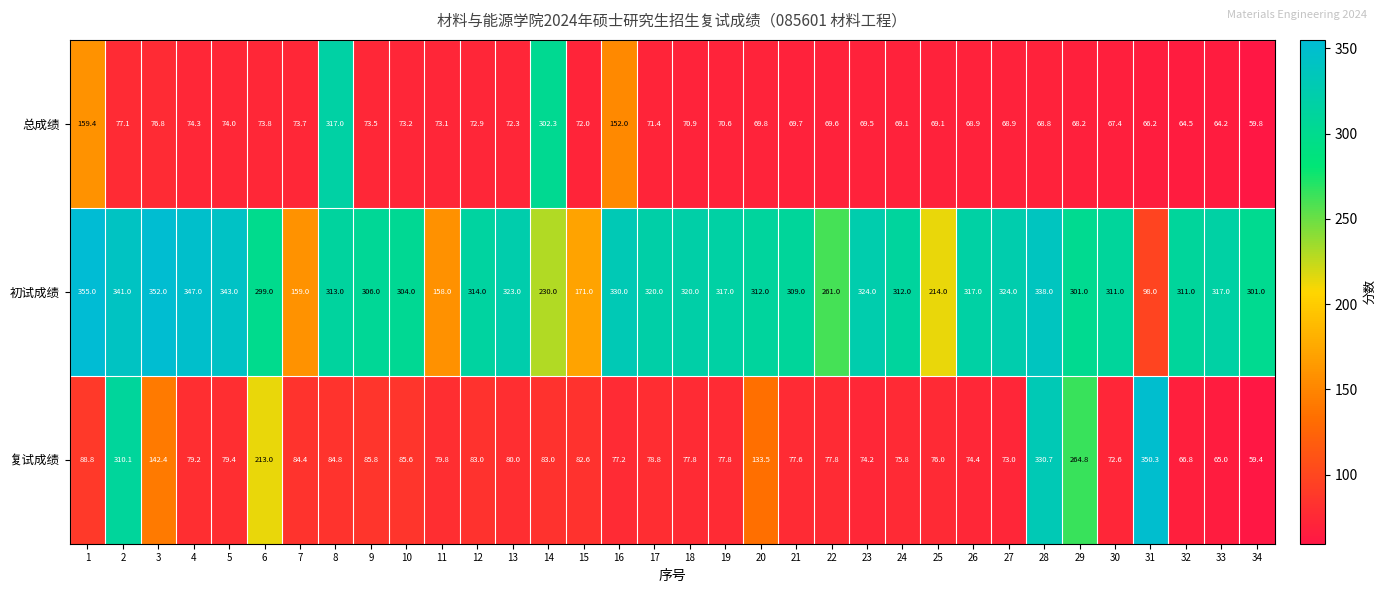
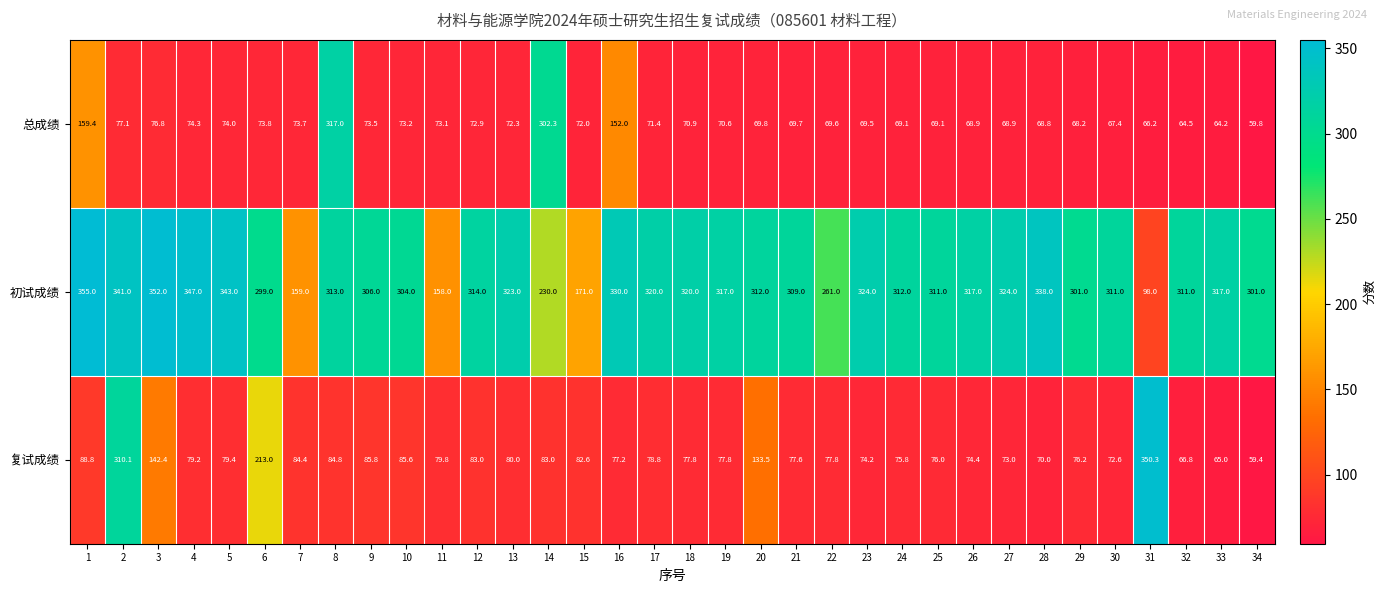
初试成绩, 25: 214.0 -> 311.0
复试成绩, 28: 330.7 -> 70.0
复试成绩, 29: 264.8 -> 76.2
